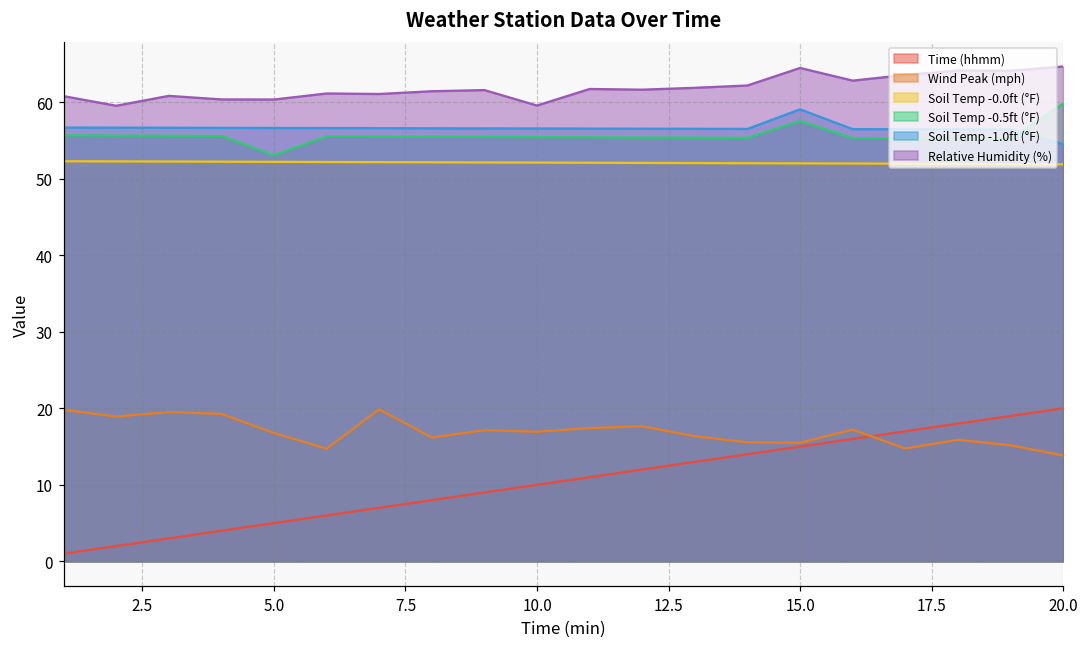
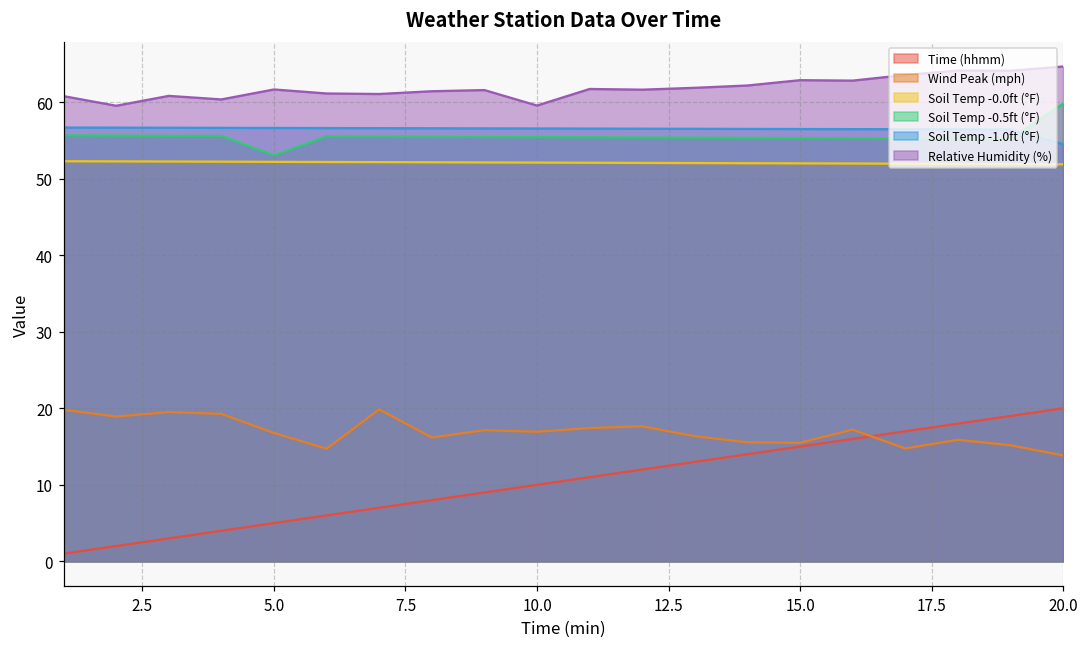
Relative Humidity (%), 5.0: 60 -> 62
Soil Temp -0.5ft (°F), 15.0: 58 -> 55
Soil Temp -1.0ft (°F), 15.0: 59 -> 57
Relative Humidity (%), 15.0: 64 -> 63
